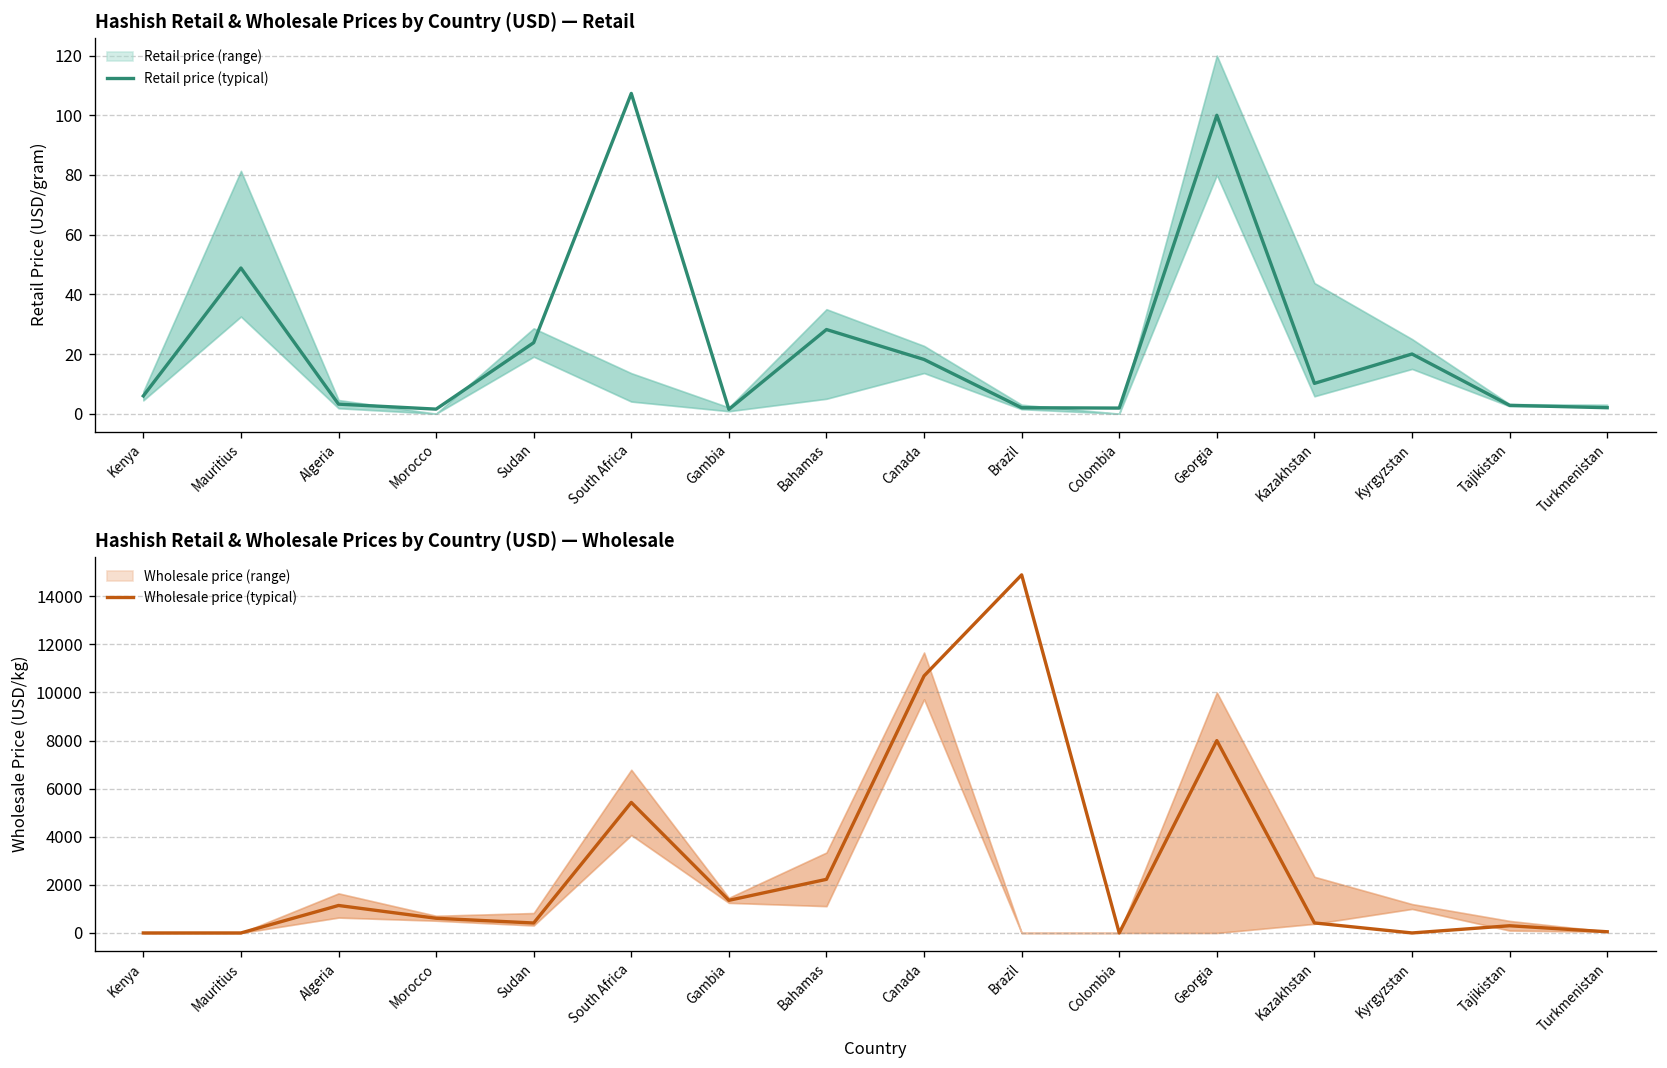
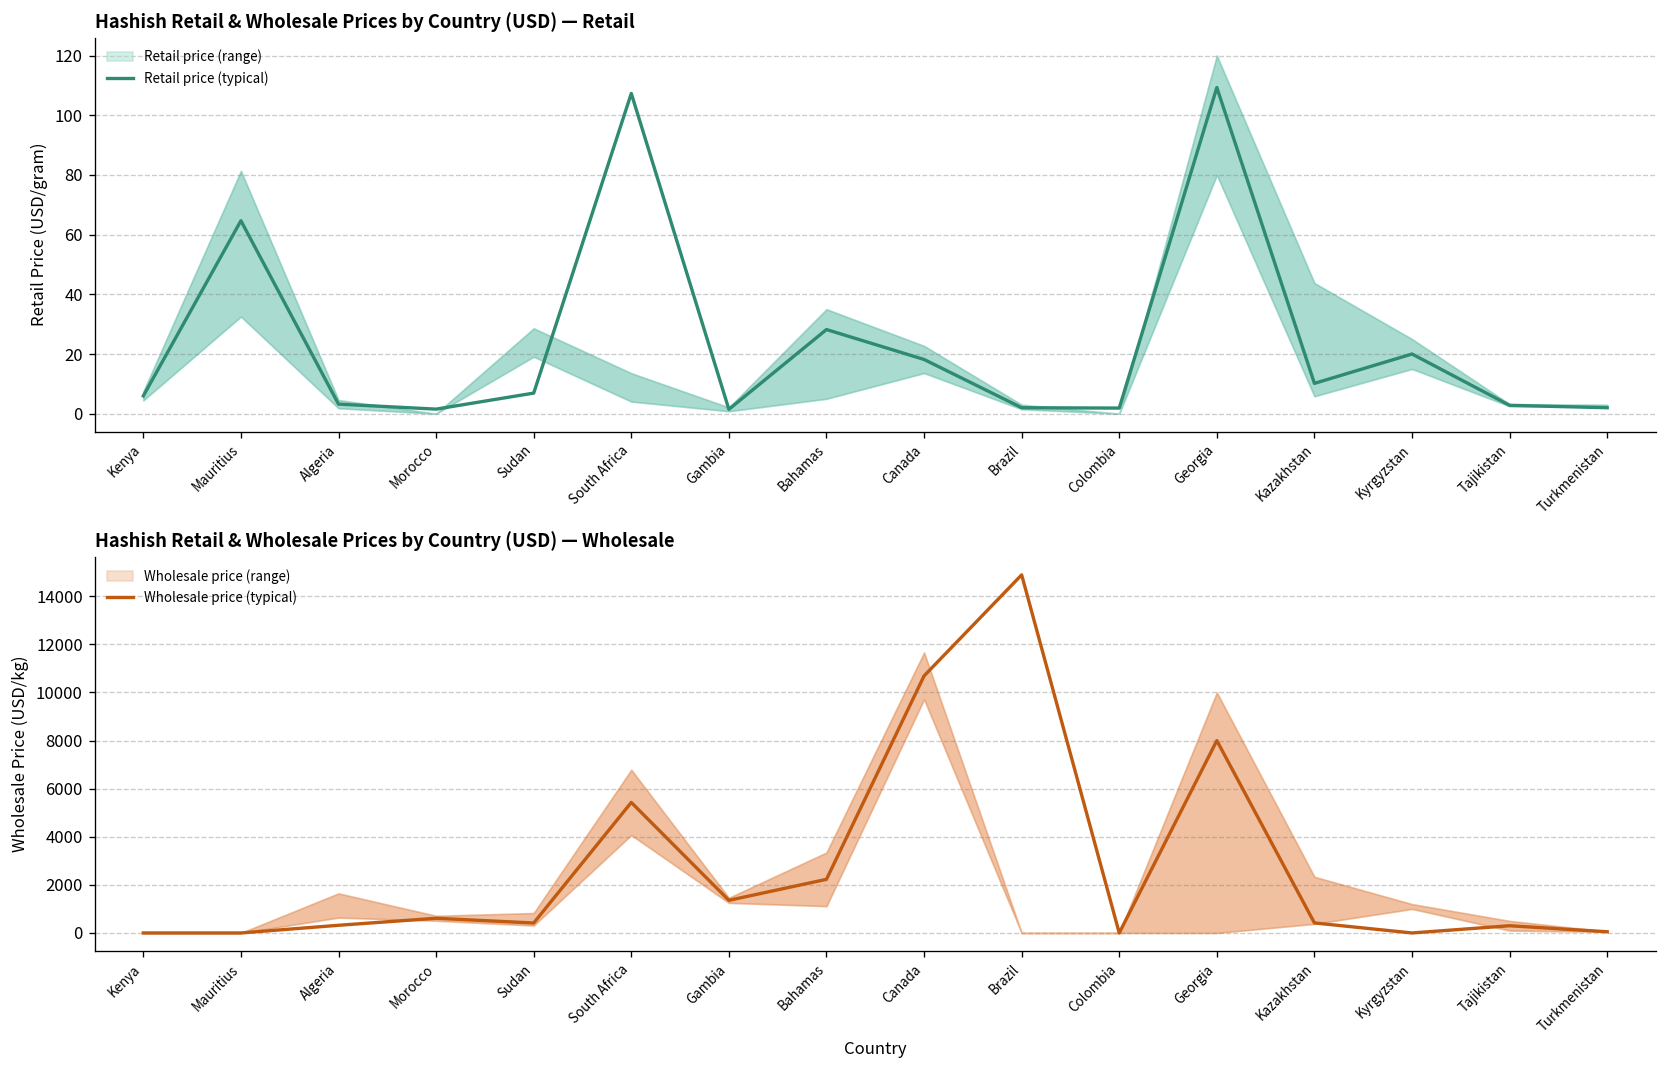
Hashish Retail & Wholesale Prices by Country (USD) — Retail, Retail price (typical), Mauritius: 49 -> 65
Hashish Retail & Wholesale Prices by Country (USD) — Retail, Retail price (typical), Sudan: 24 -> 7
Hashish Retail & Wholesale Prices by Country (USD) — Retail, Retail price (typical), Georgia: 100 -> 109
Hashish Retail & Wholesale Prices by Country (USD) — Wholesale, Wholesale price (typical), Algeria: 1100 -> 300
